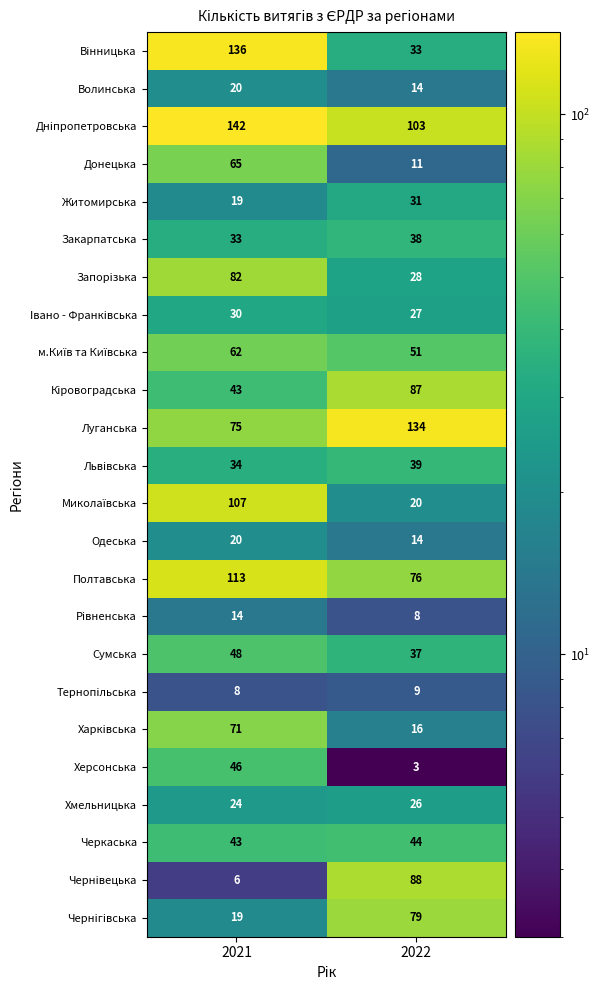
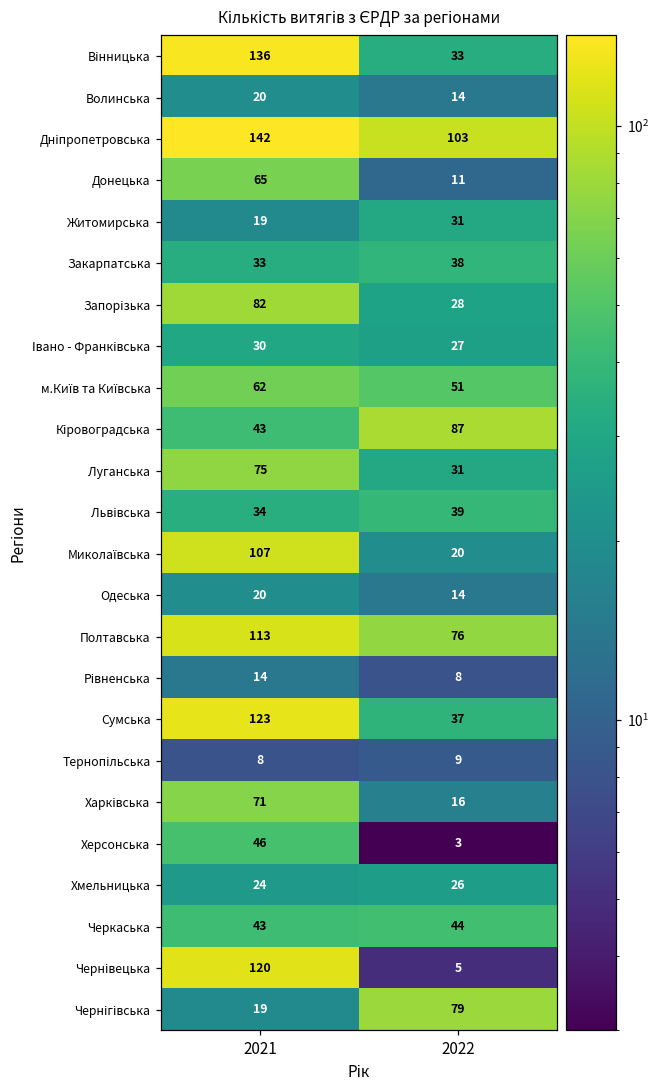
Луганська, 2022: 134 -> 31
Сумська, 2021: 48 -> 123
Чернівецька, 2021: 6 -> 120
Чернівецька, 2022: 88 -> 5
